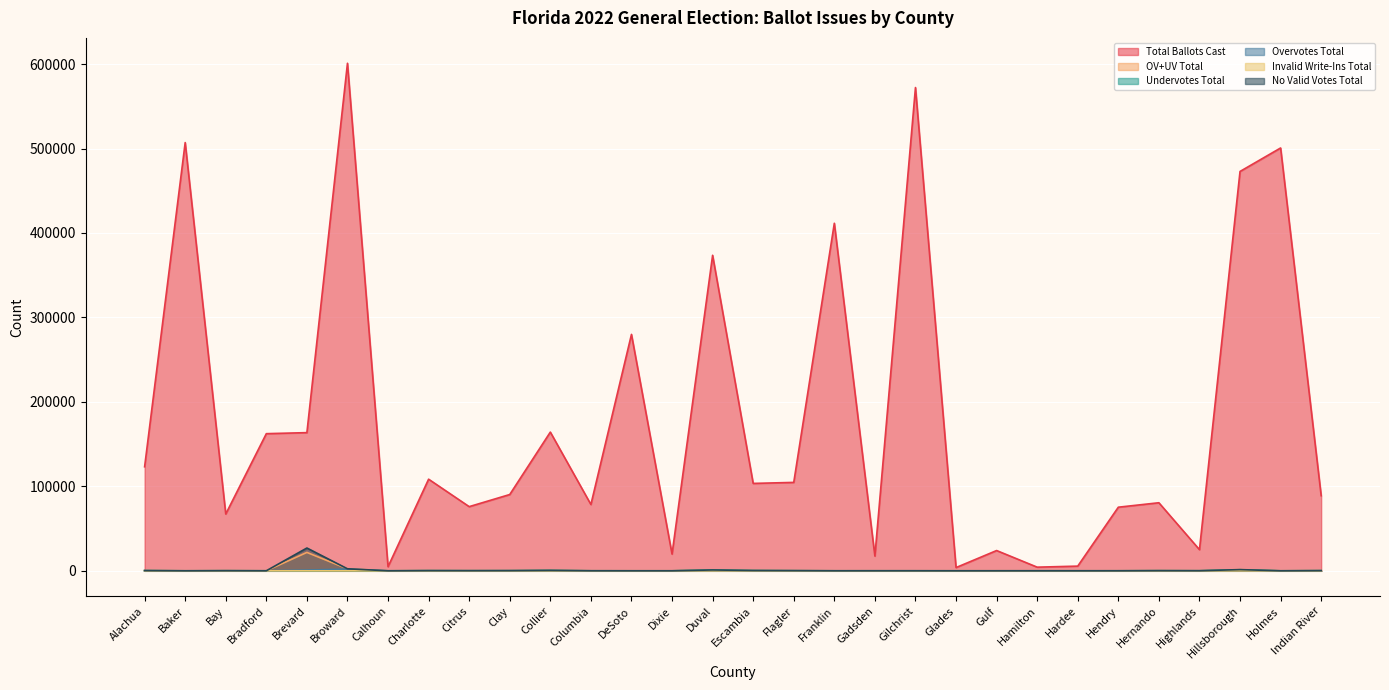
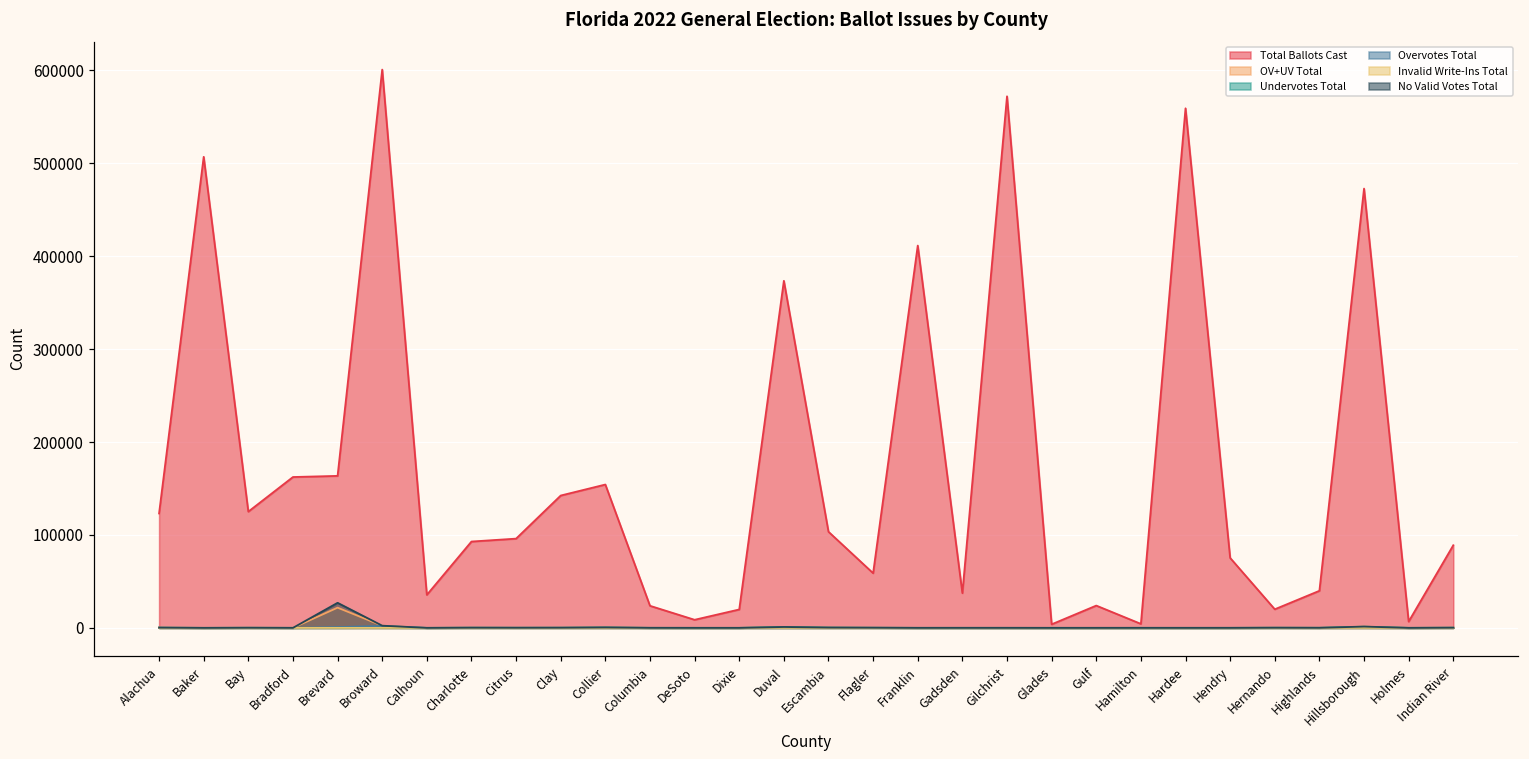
Total Ballots Cast, Bay: 70000 -> 130000
Total Ballots Cast, Calhoun: 0 -> 40000
Total Ballots Cast, Charlotte: 110000 -> 90000
Total Ballots Cast, Citrus: 80000 -> 100000
Total Ballots Cast, Clay: 90000 -> 140000
Total Ballots Cast, Collier: 160000 -> 150000
Total Ballots Cast, Columbia: 80000 -> 20000
Total Ballots Cast, DeSoto: 280000 -> 10000
Total Ballots Cast, Flagler: 100000 -> 60000
Total Ballots Cast, Gadsden: 20000 -> 40000
Total Ballots Cast, Hardee: 10000 -> 560000
Total Ballots Cast, Hernando: 80000 -> 20000
Total Ballots Cast, Highlands: 30000 -> 40000
Total Ballots Cast, Holmes: 500000 -> 10000
